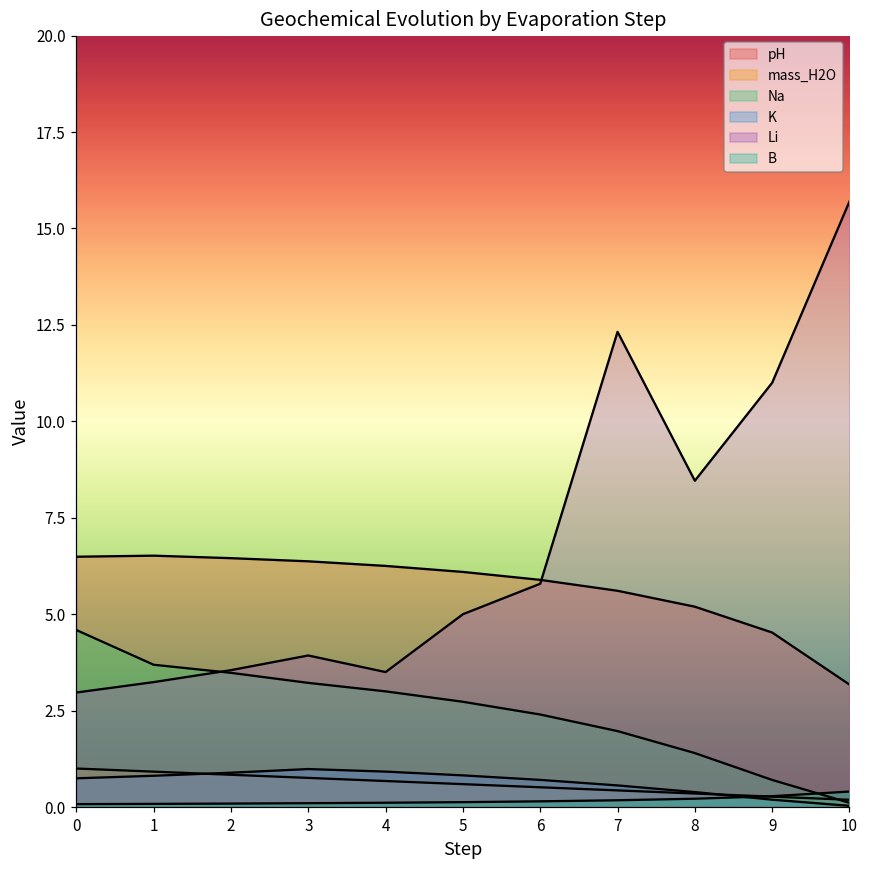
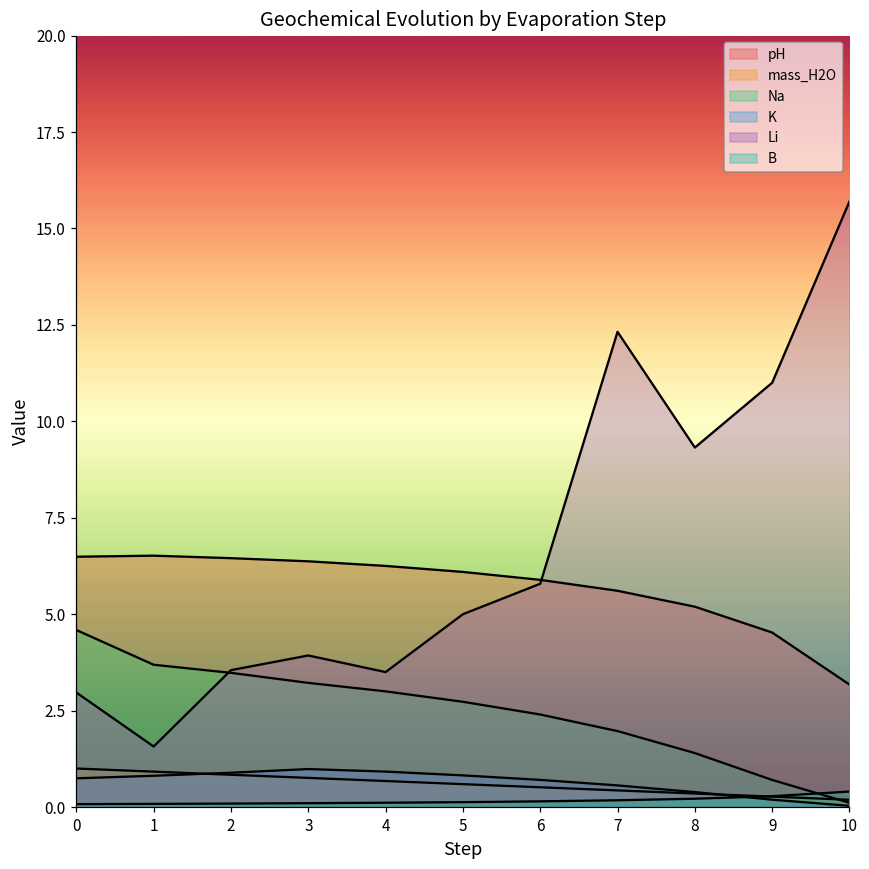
Li, 1: 3.2 -> 1.6
Li, 8: 8.5 -> 9.3
